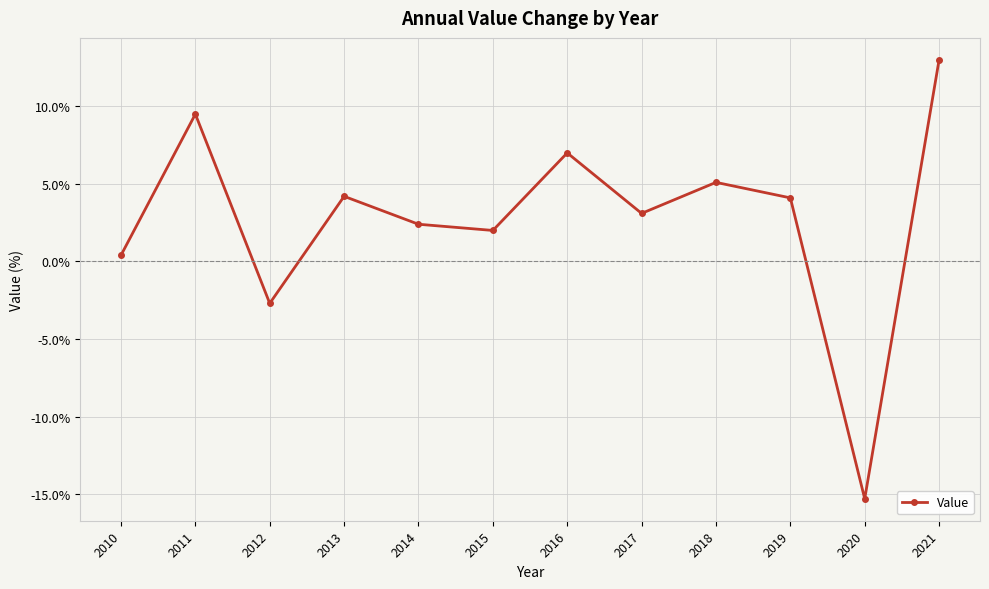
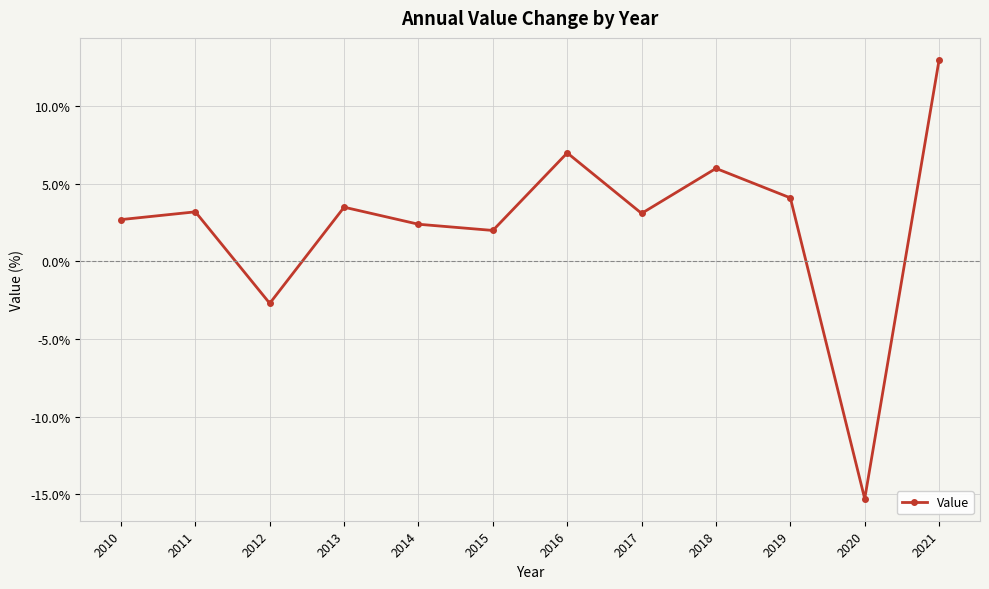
2010: 0.4% -> 2.7%
2011: 9.5% -> 3.2%
2013: 4.2% -> 3.5%
2018: 5.1% -> 6.0%
